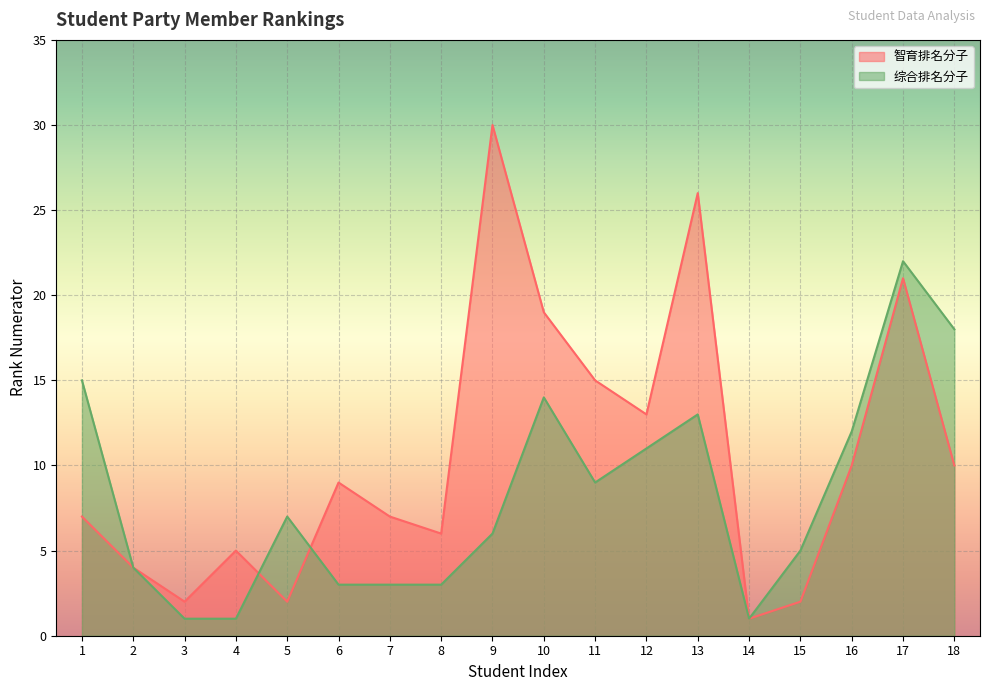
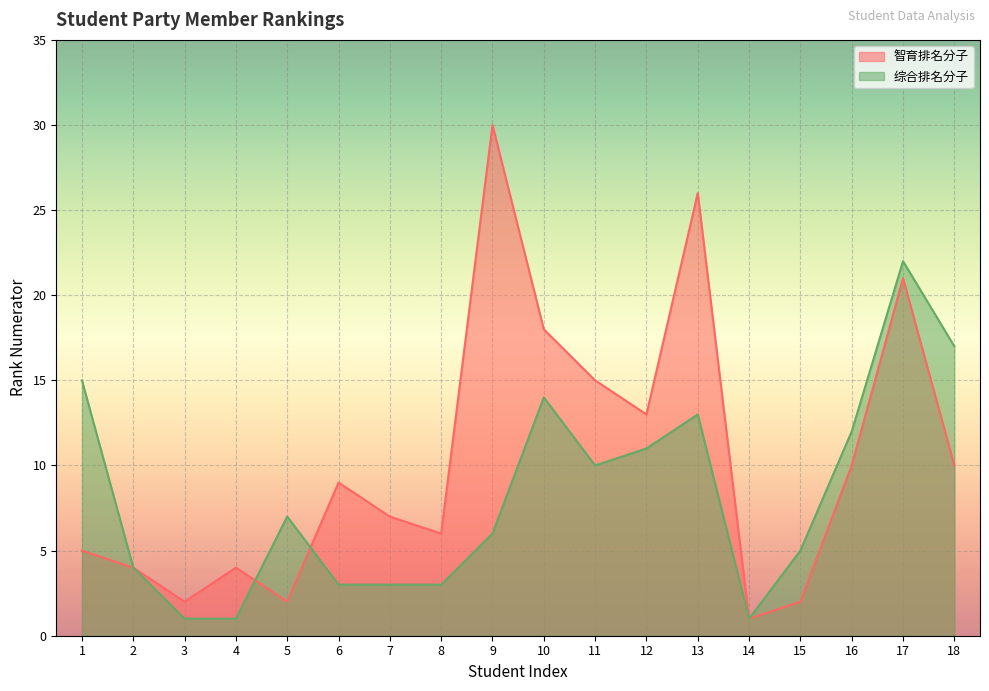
智育排名分子, 1: 7 -> 5
智育排名分子, 4: 5 -> 4
智育排名分子, 10: 19 -> 18
综合排名分子, 11: 9 -> 10
综合排名分子, 18: 18 -> 17
